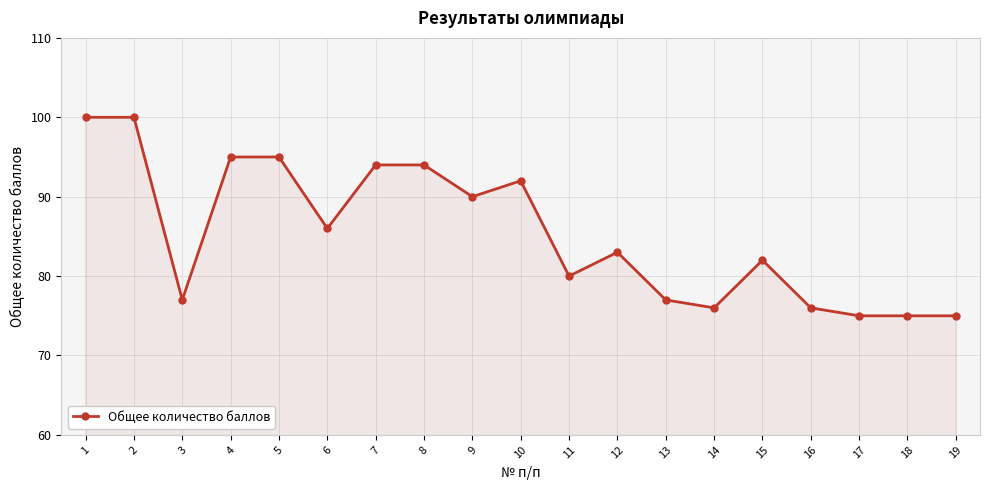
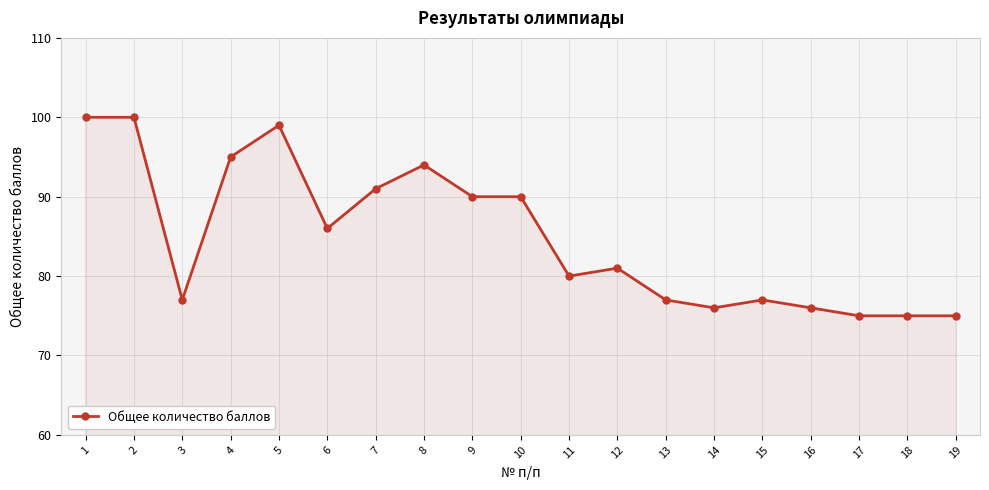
5: 95 -> 99
7: 94 -> 91
10: 92 -> 90
12: 83 -> 81
15: 82 -> 77
